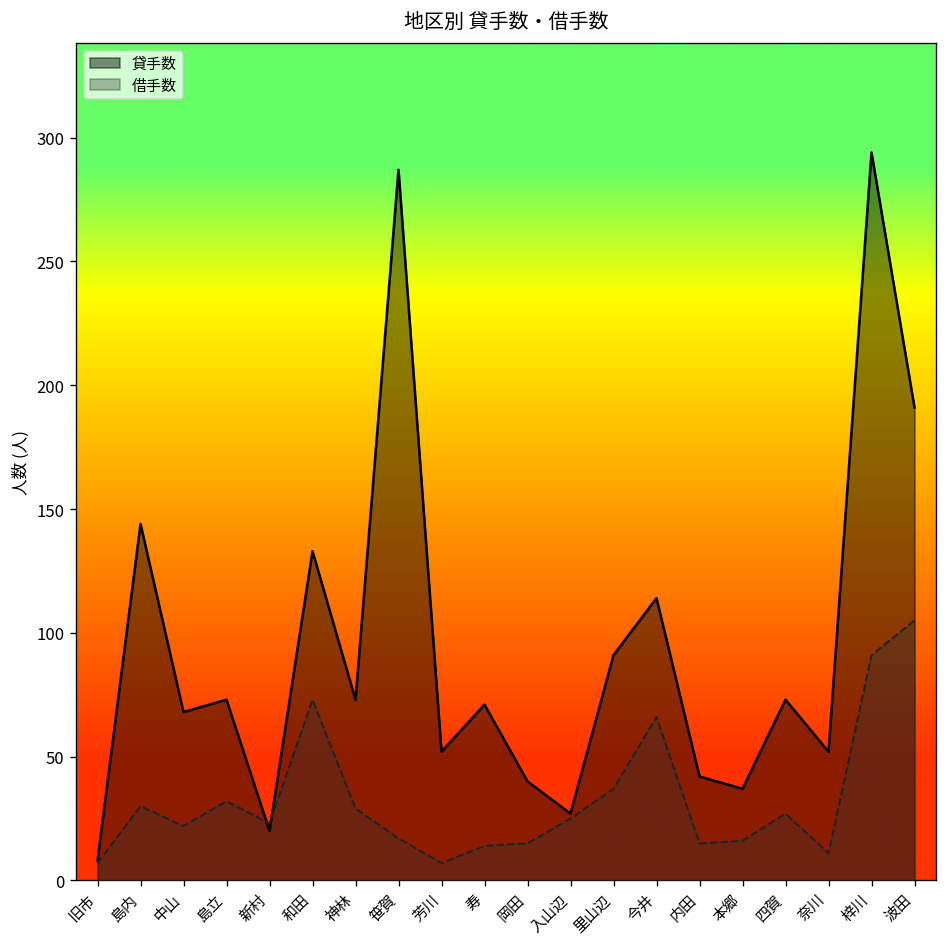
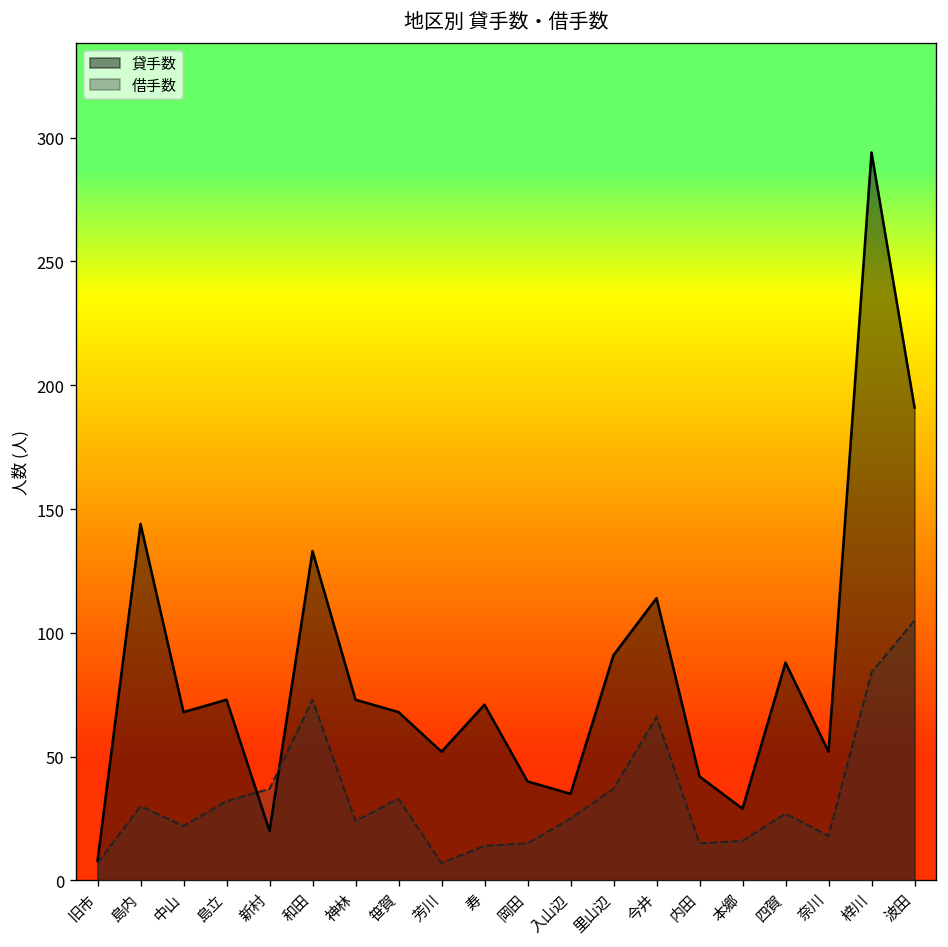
借手数, 新村: 23 -> 37
借手数, 神林: 29 -> 24
貸手数, 笹賀: 287 -> 68
借手数, 笹賀: 17 -> 33
貸手数, 入山辺: 27 -> 35
貸手数, 本郷: 37 -> 29
貸手数, 四賀: 73 -> 88
借手数, 奈川: 11 -> 18
借手数, 梓川: 91 -> 84
